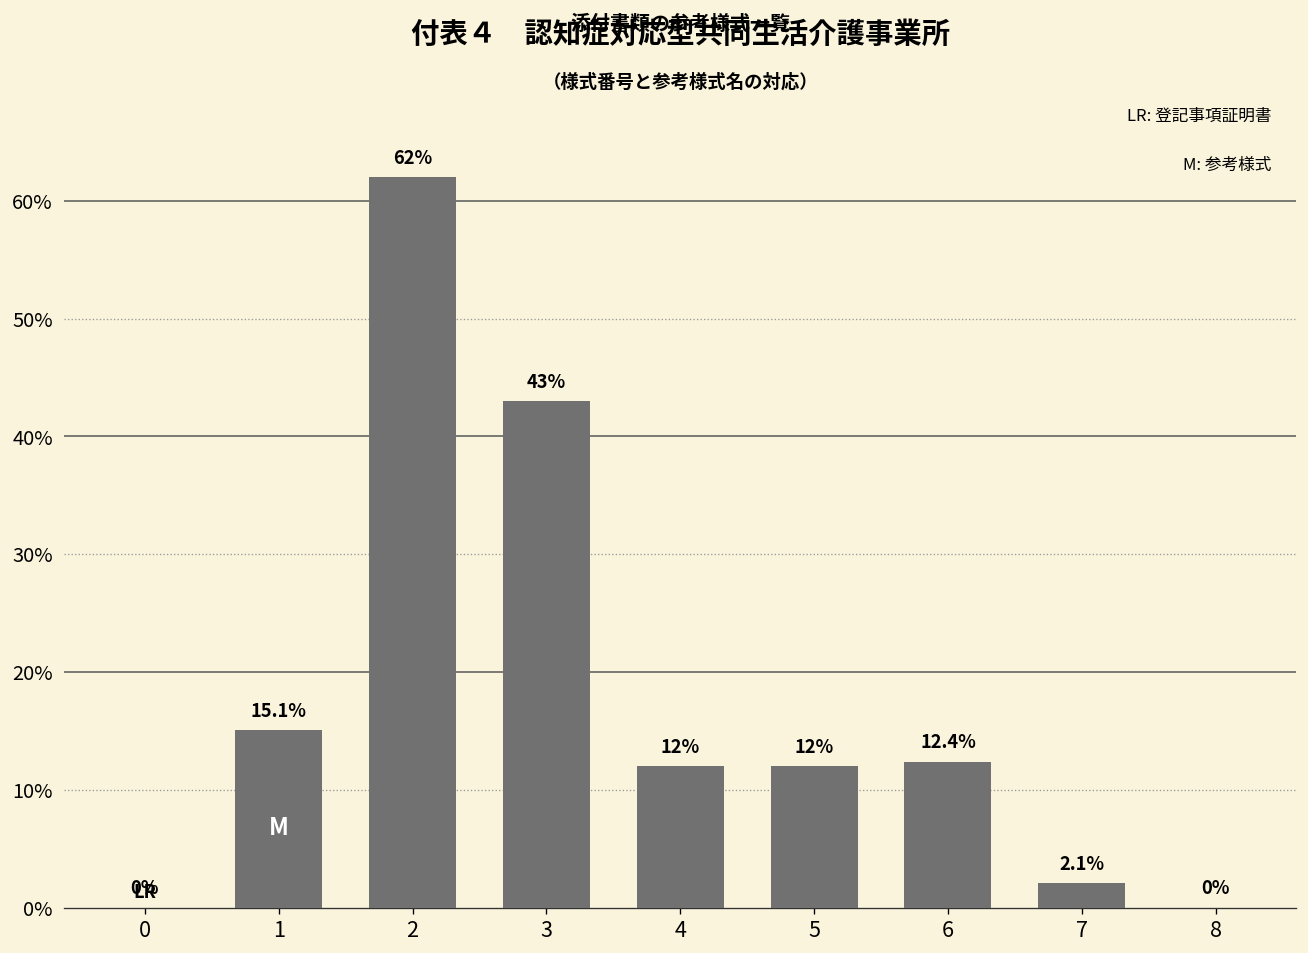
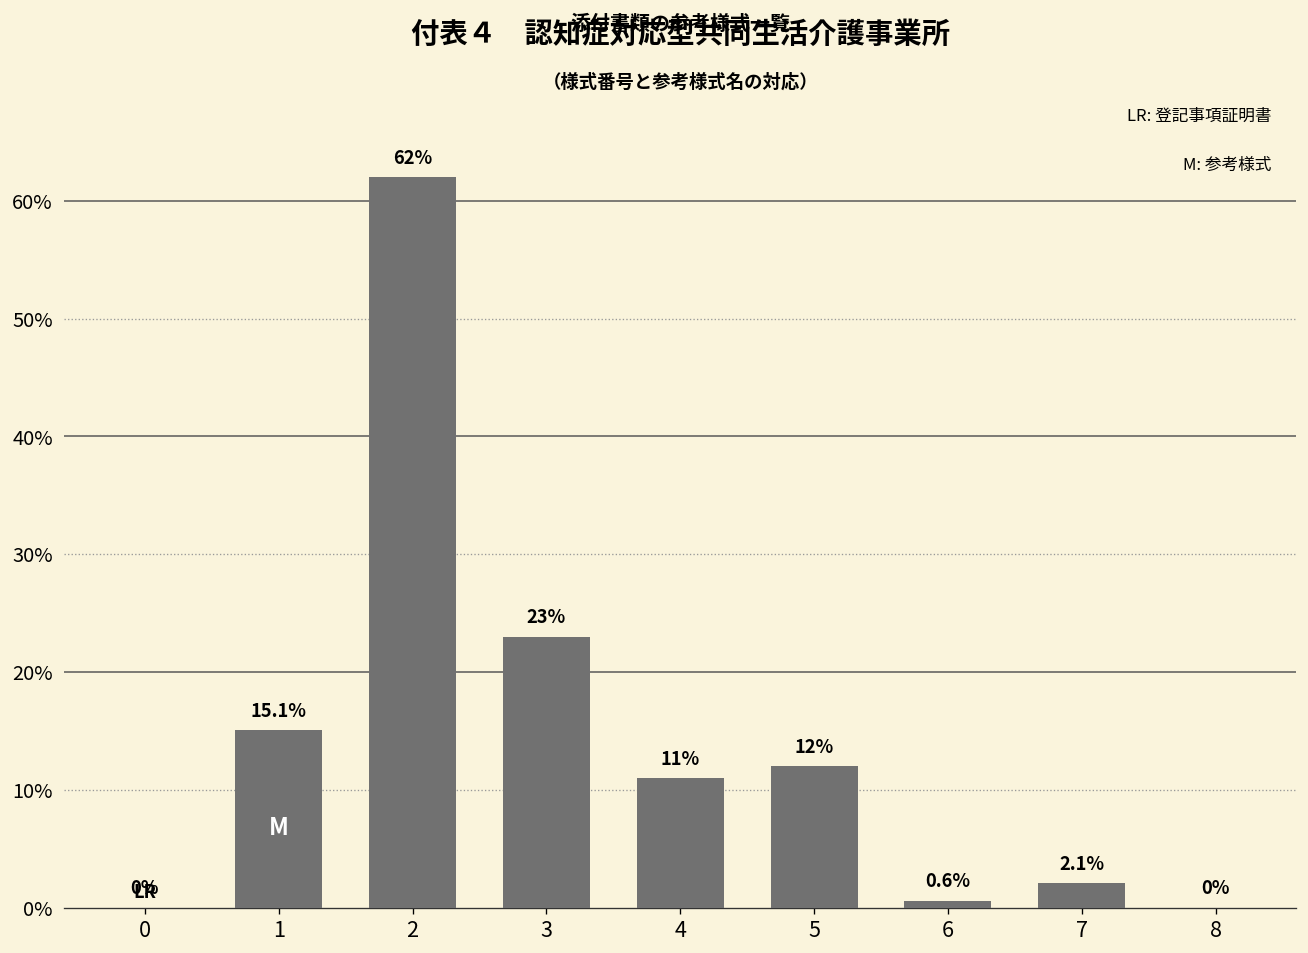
3: 43% -> 23%
4: 12% -> 11%
6: 12.4% -> 0.6%
